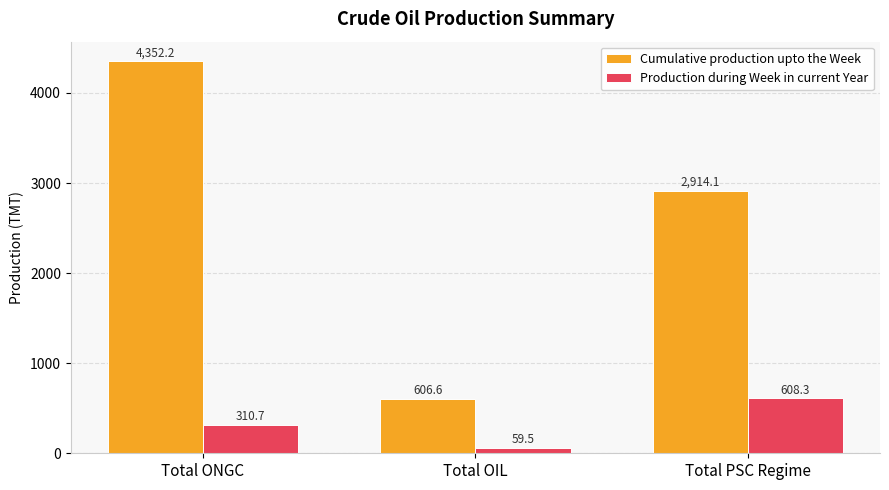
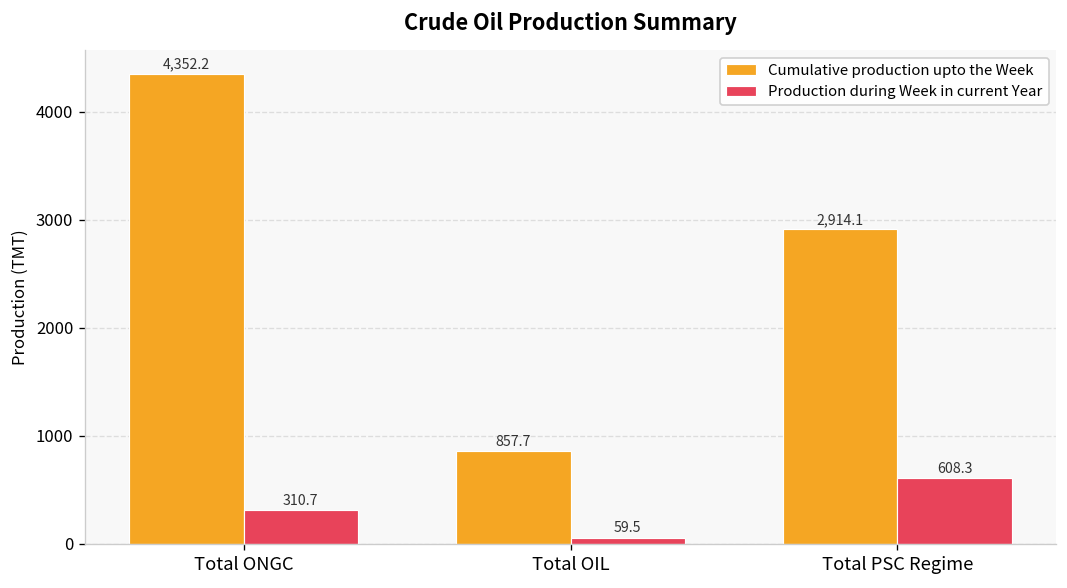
Cumulative production upto the Week, Total OIL: 606.6 -> 857.7
